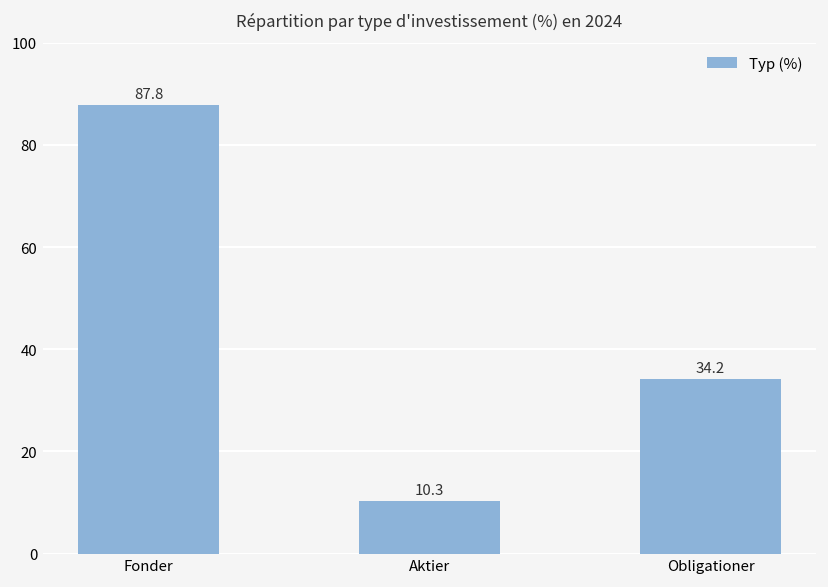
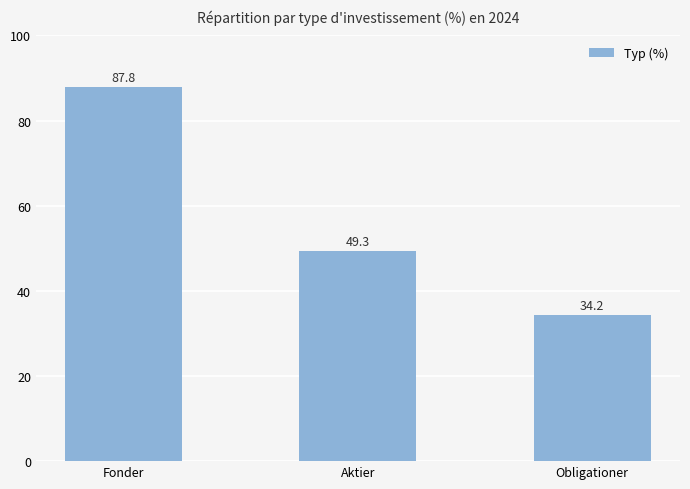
Aktier: 10.3 -> 49.3
